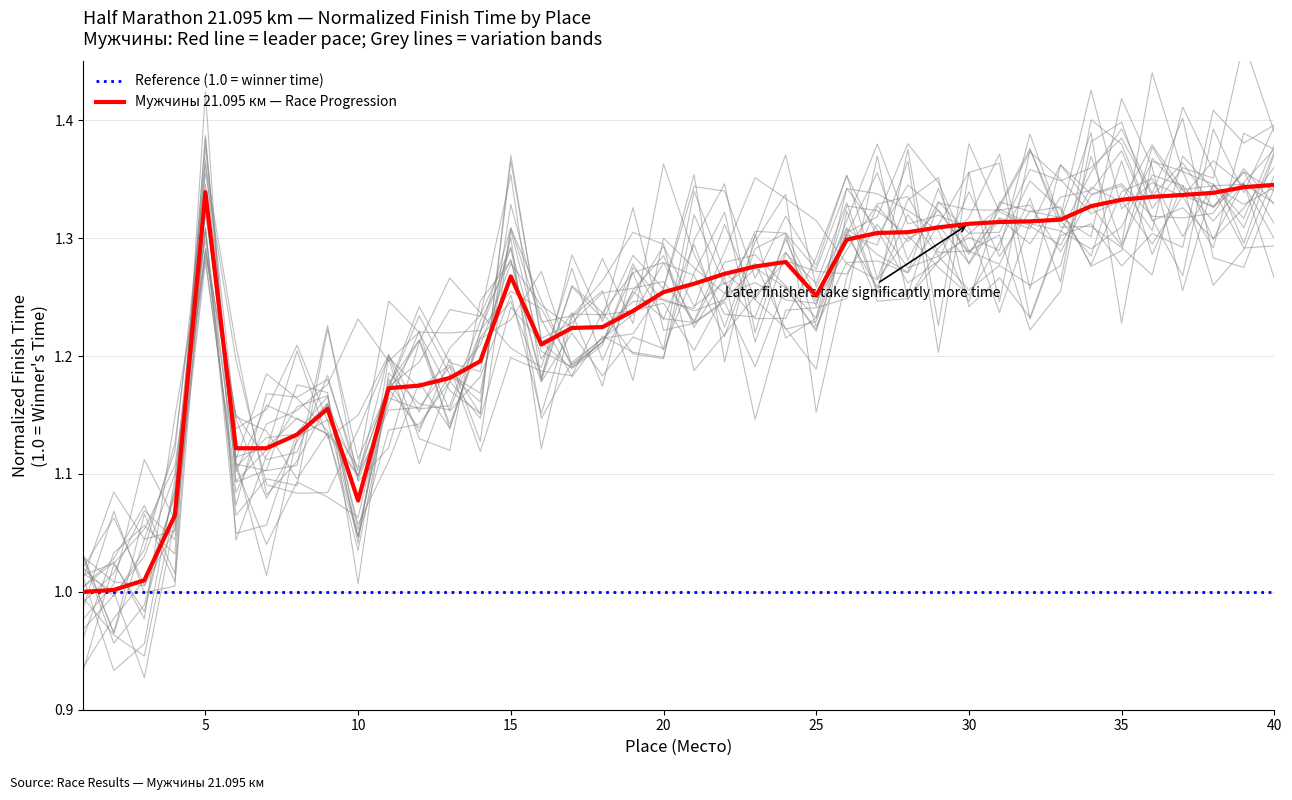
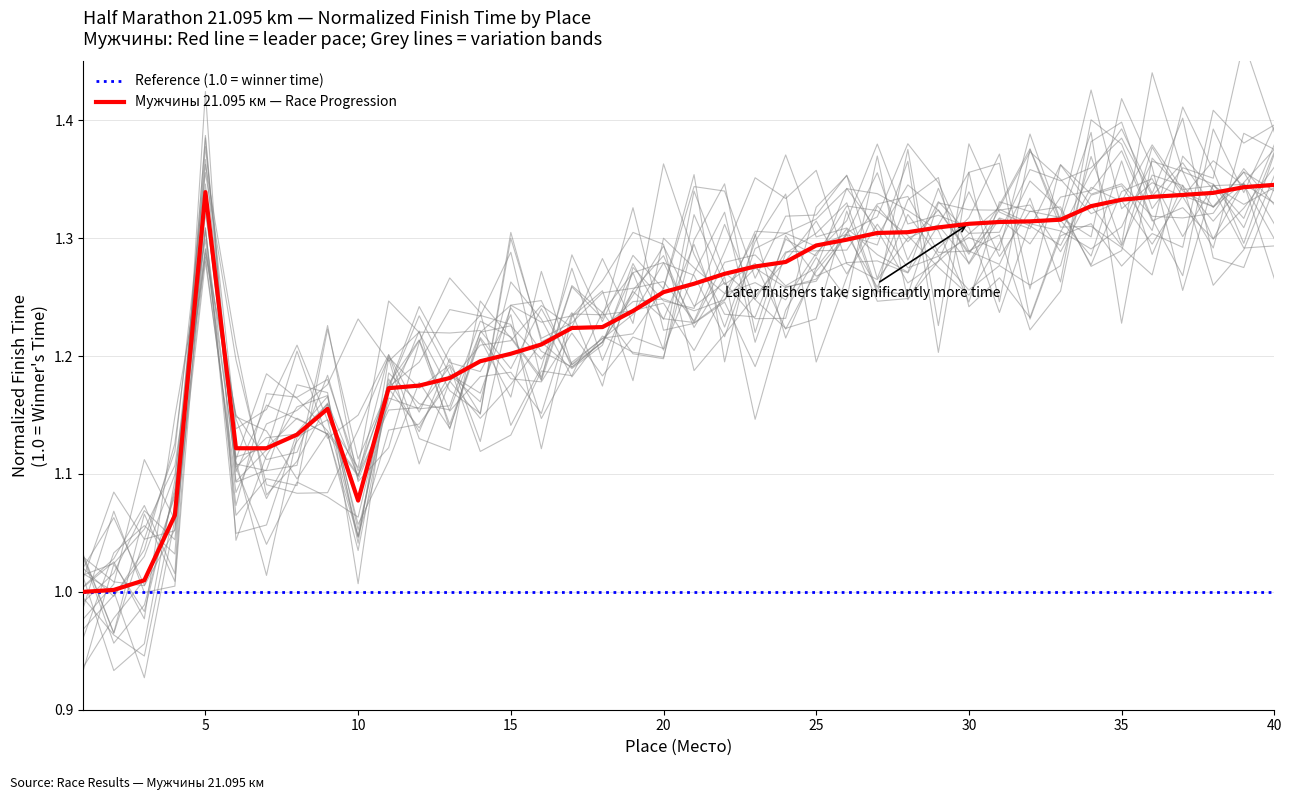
Мужчины 21.095 км — Race Progression, 15: 1.268 -> 1.202
Мужчины 21.095 км — Race Progression, 25: 1.251 -> 1.294
